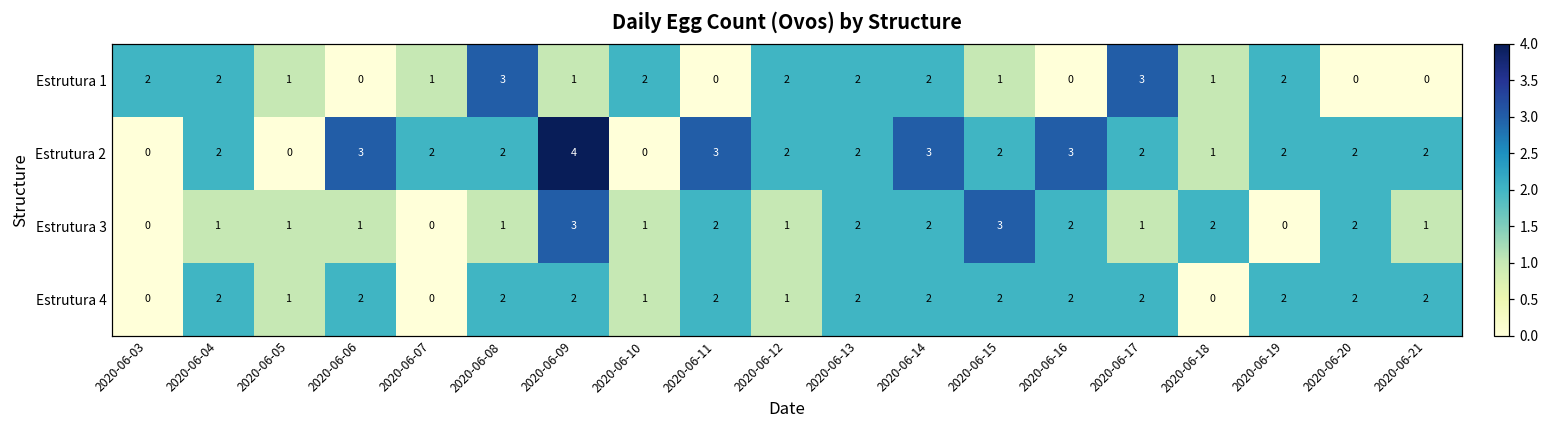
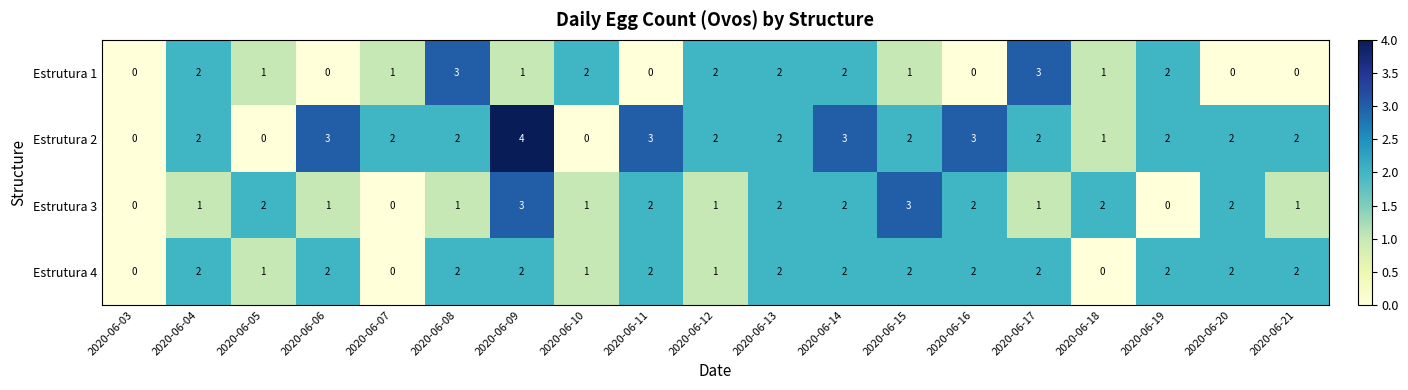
Estrutura 1, 2020-06-03: 2 -> 0
Estrutura 3, 2020-06-05: 1 -> 2
